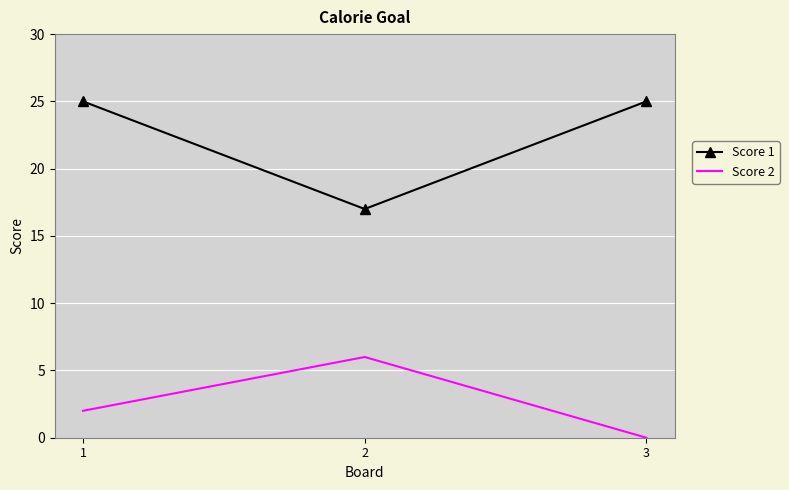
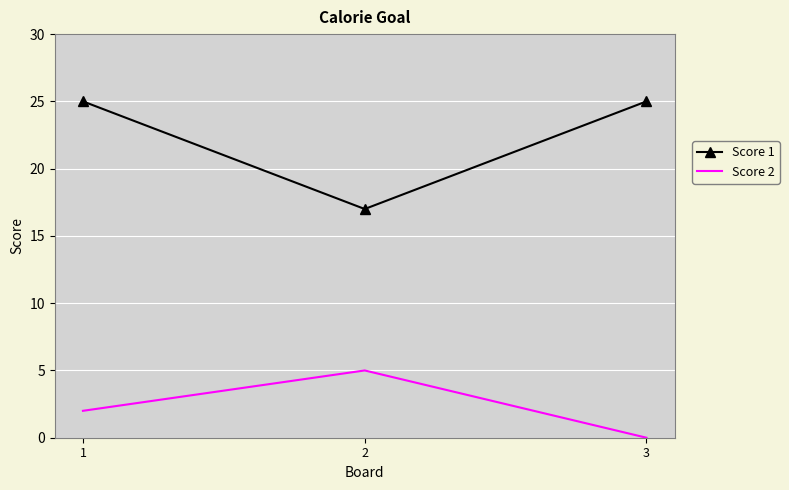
Score 2, 2: 6 -> 5
